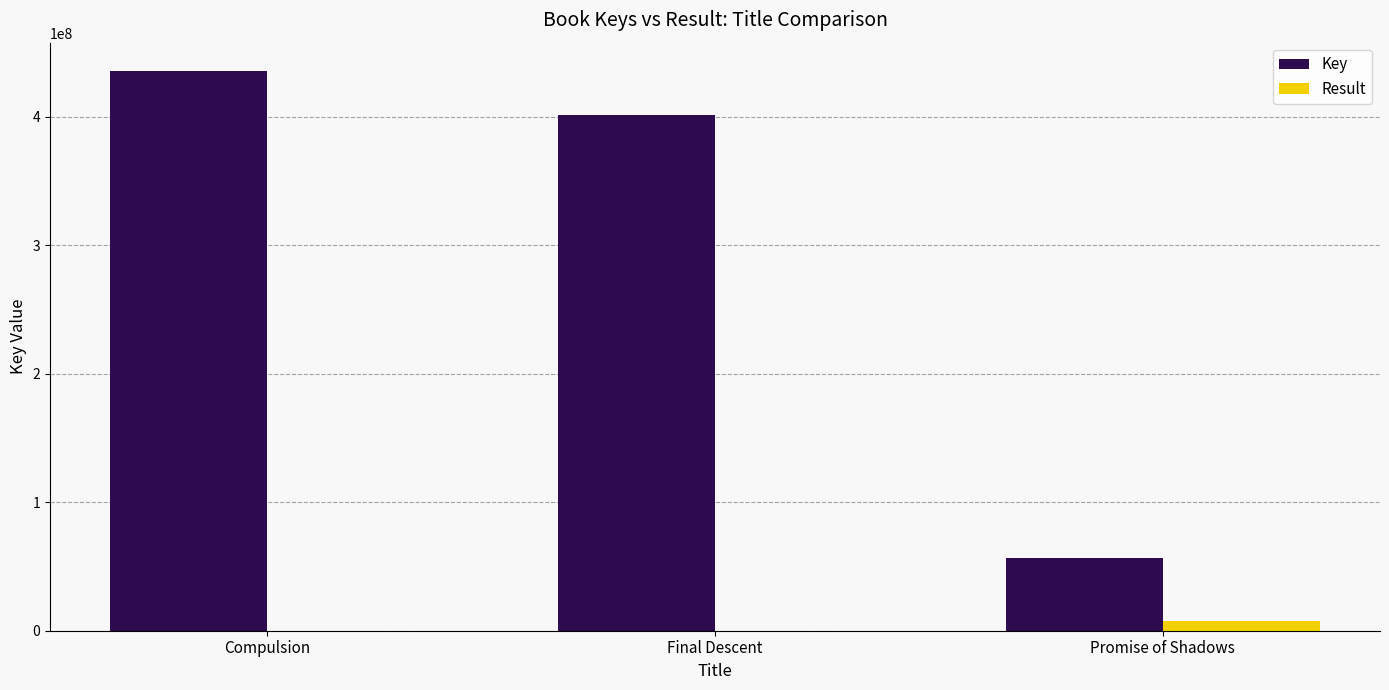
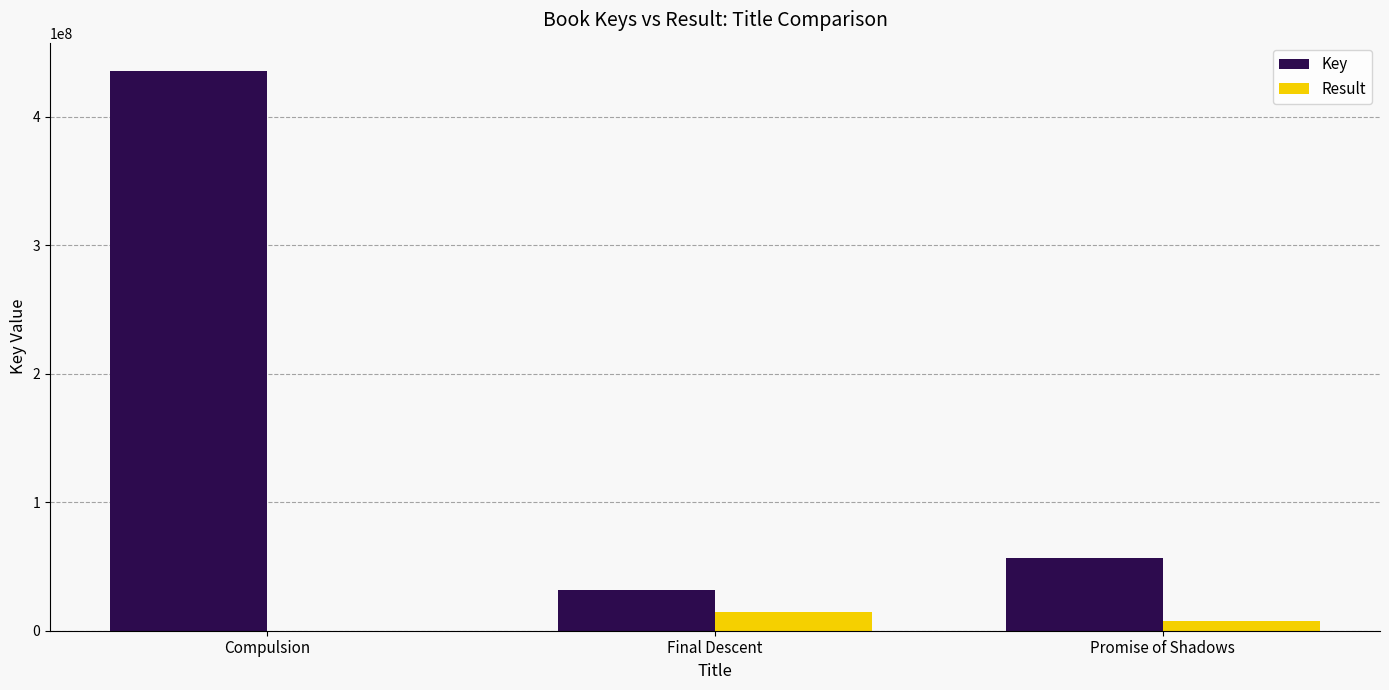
Key, Final Descent: 402000000 -> 32000000
Result, Final Descent: 0 -> 15000000
